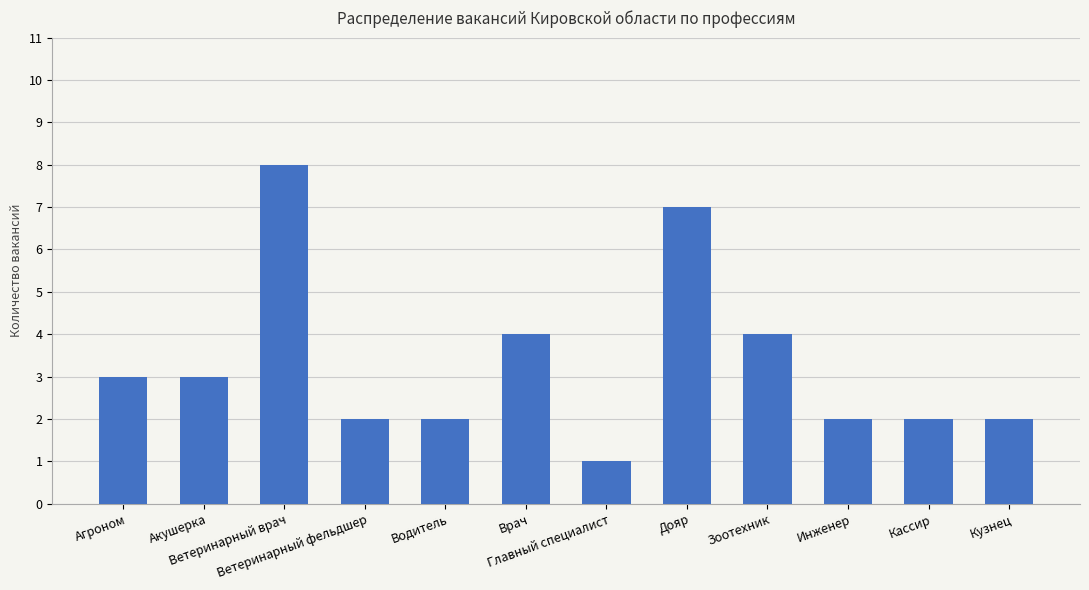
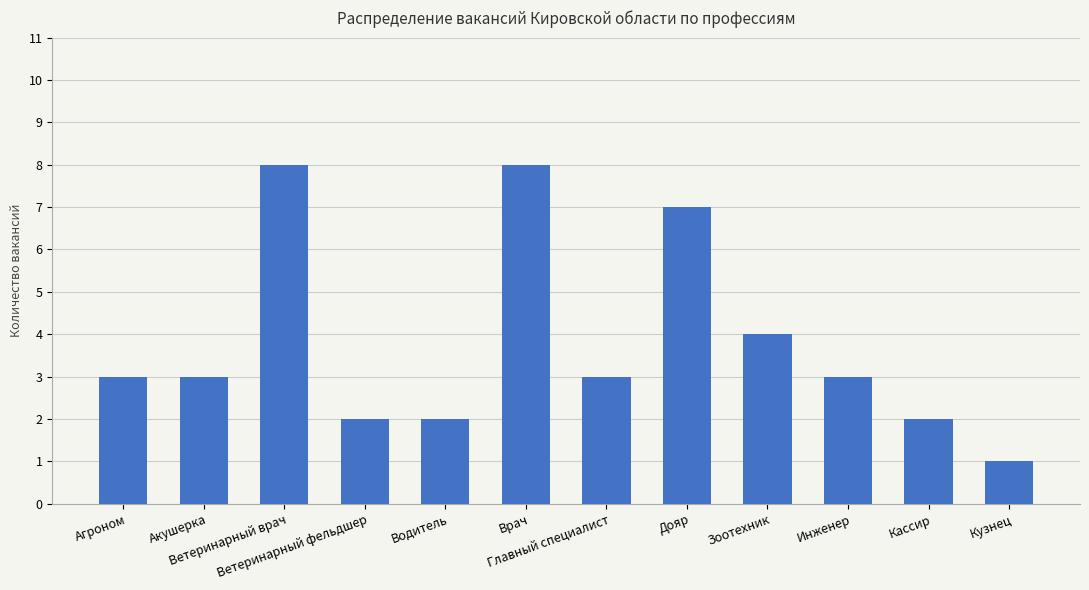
Врач: 4 -> 8
Главный специалист: 1 -> 3
Инженер: 2 -> 3
Кузнец: 2 -> 1
